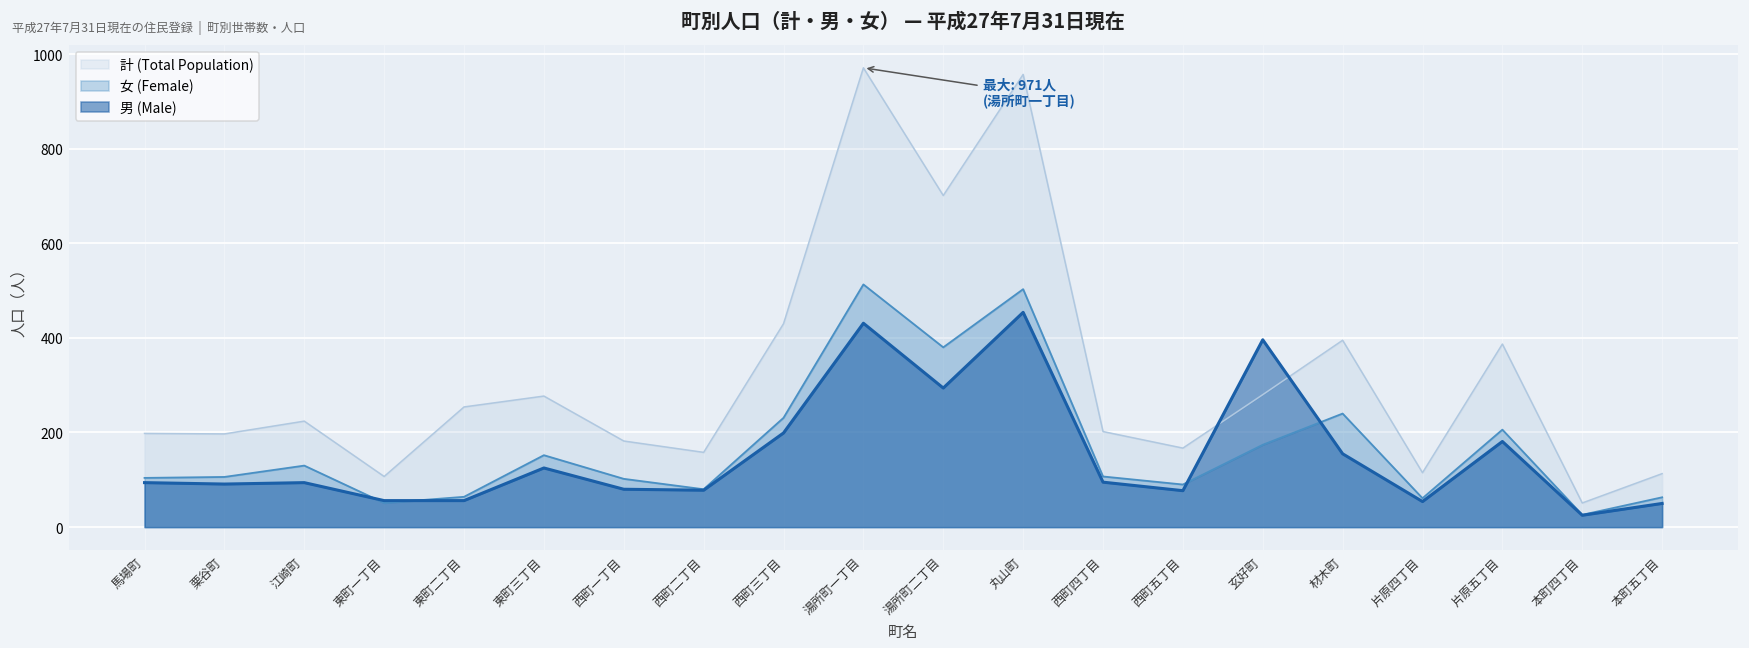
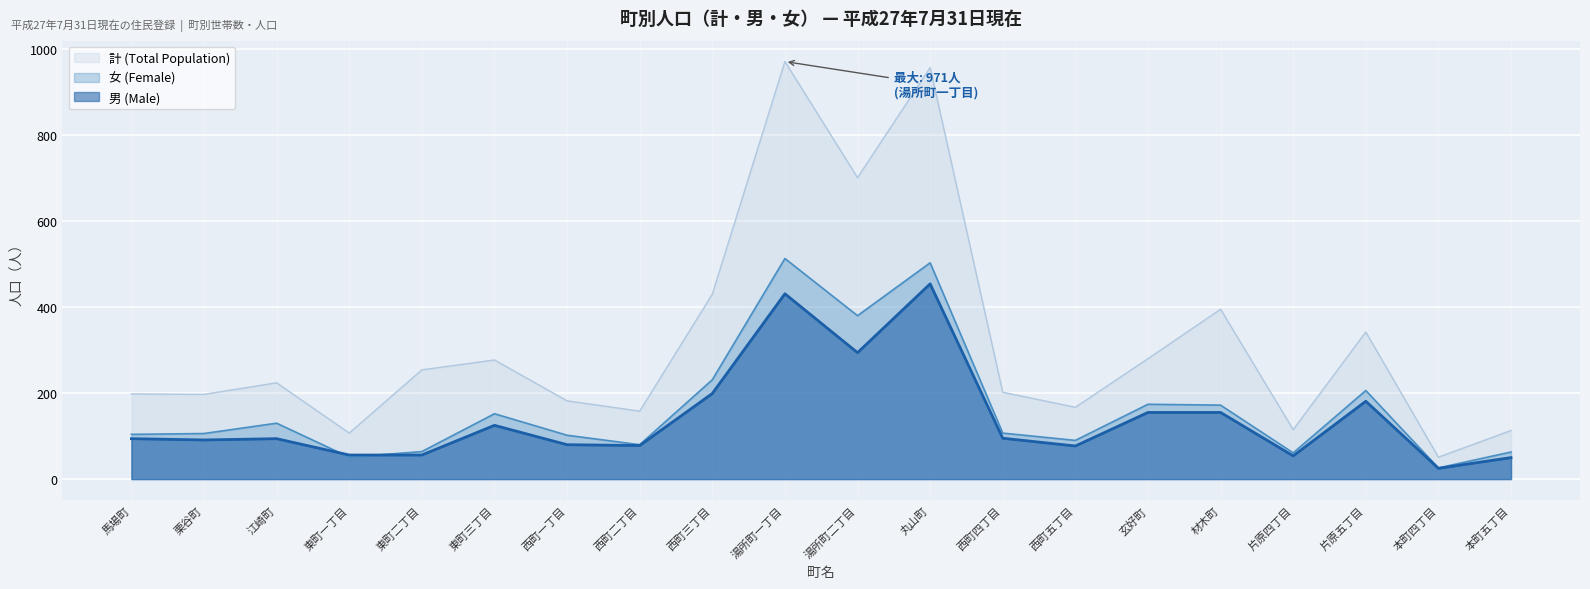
男 (Male), 玄好町: 400 -> 160
女 (Female), 材木町: 240 -> 170
計 (Total Population), 片原五丁目: 390 -> 340
